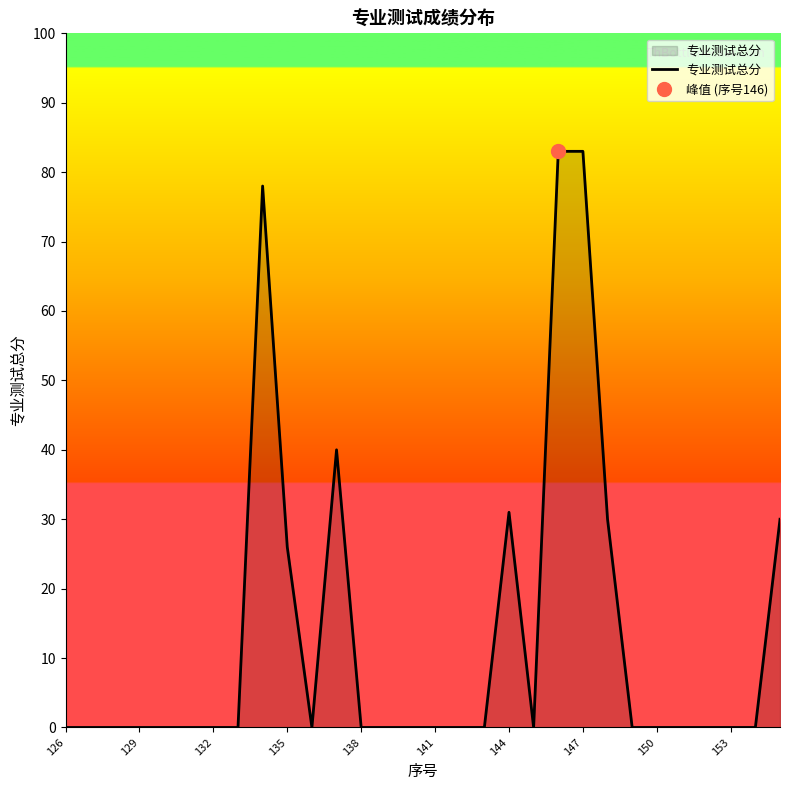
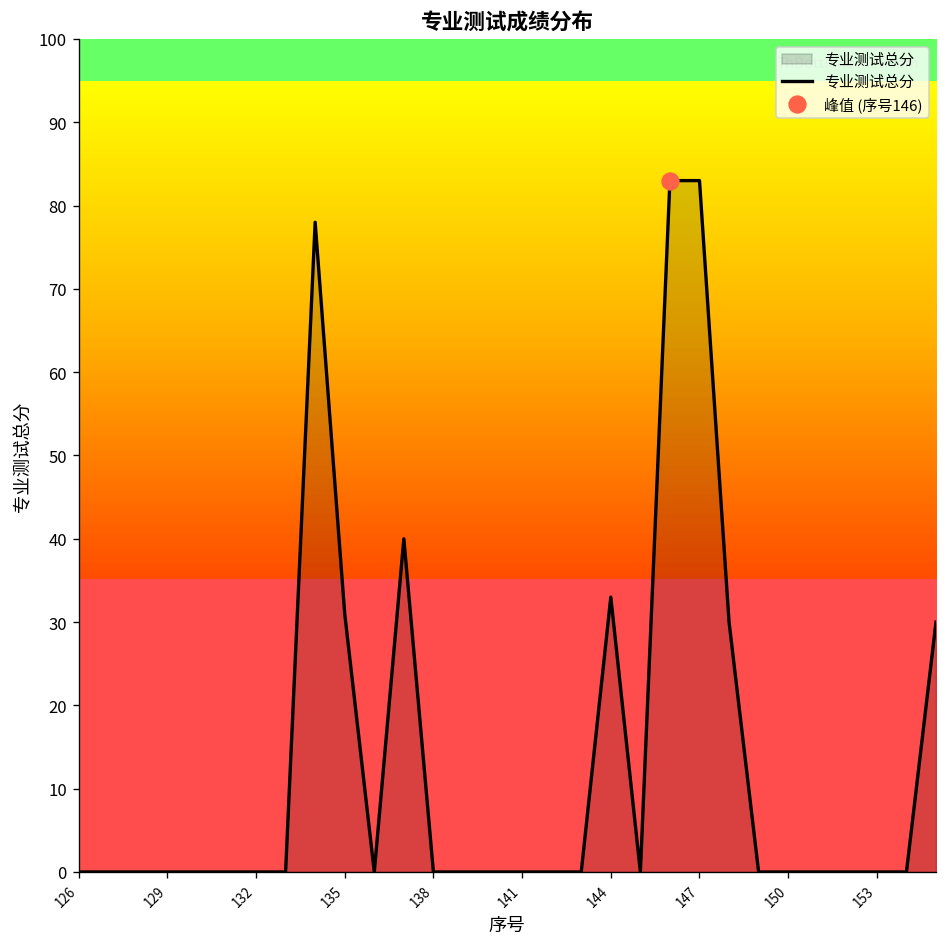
专业测试总分, 135: 26 -> 31
专业测试总分, 144: 31 -> 33
